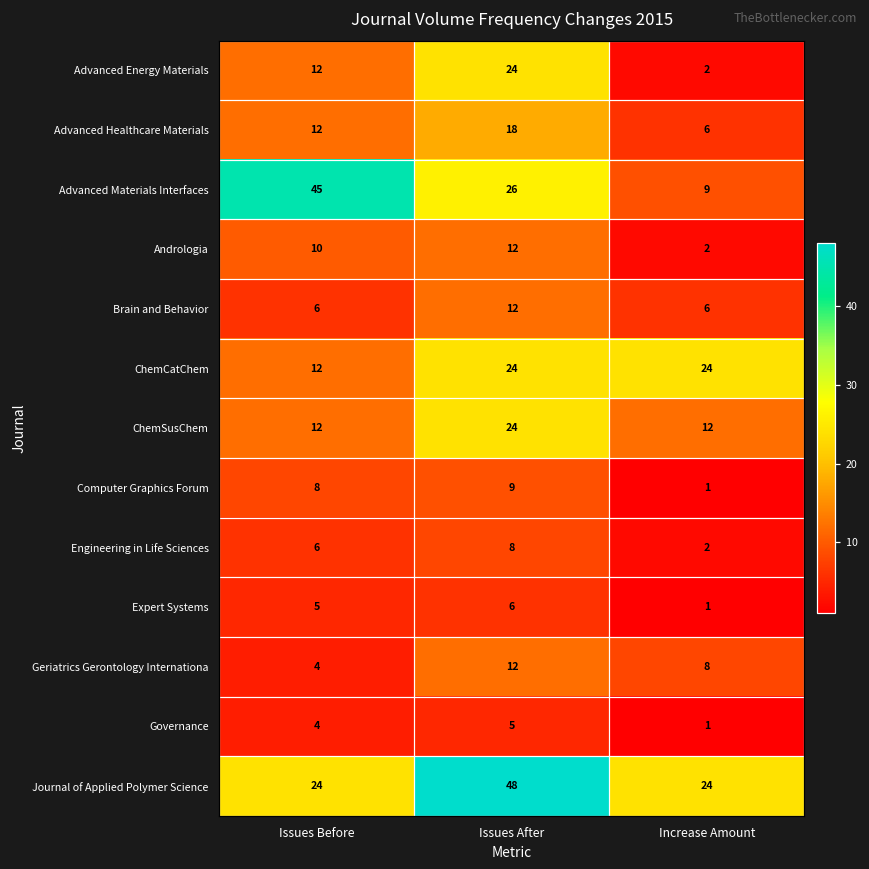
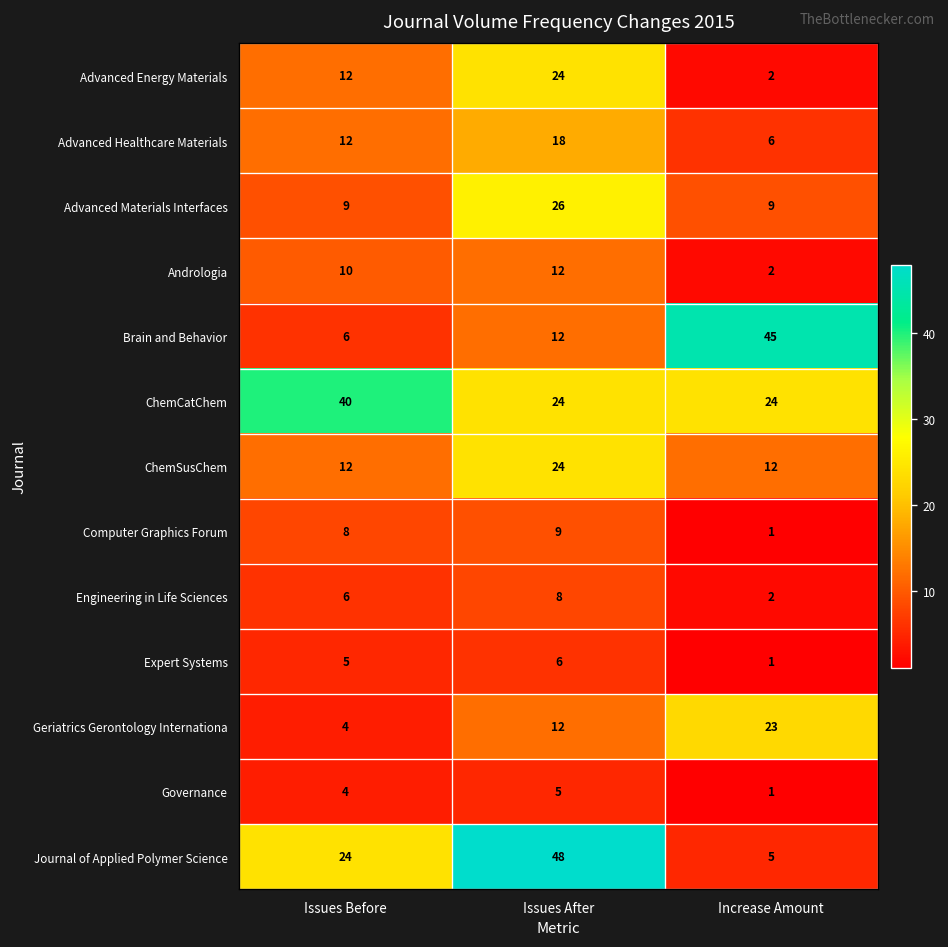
Advanced Materials Interfaces, Issues Before: 45 -> 9
Brain and Behavior, Increase Amount: 6 -> 45
ChemCatChem, Issues Before: 12 -> 40
Geriatrics Gerontology Internationa, Increase Amount: 8 -> 23
Journal of Applied Polymer Science, Increase Amount: 24 -> 5
